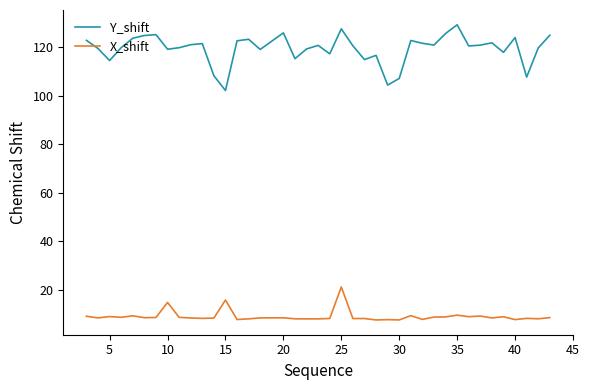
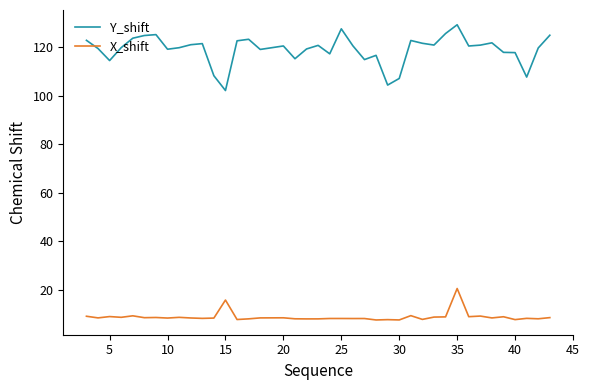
X_shift, 10: 15 -> 8
Y_shift, 20: 126 -> 121
X_shift, 25: 21 -> 8
X_shift, 35: 9 -> 20
Y_shift, 40: 124 -> 118
